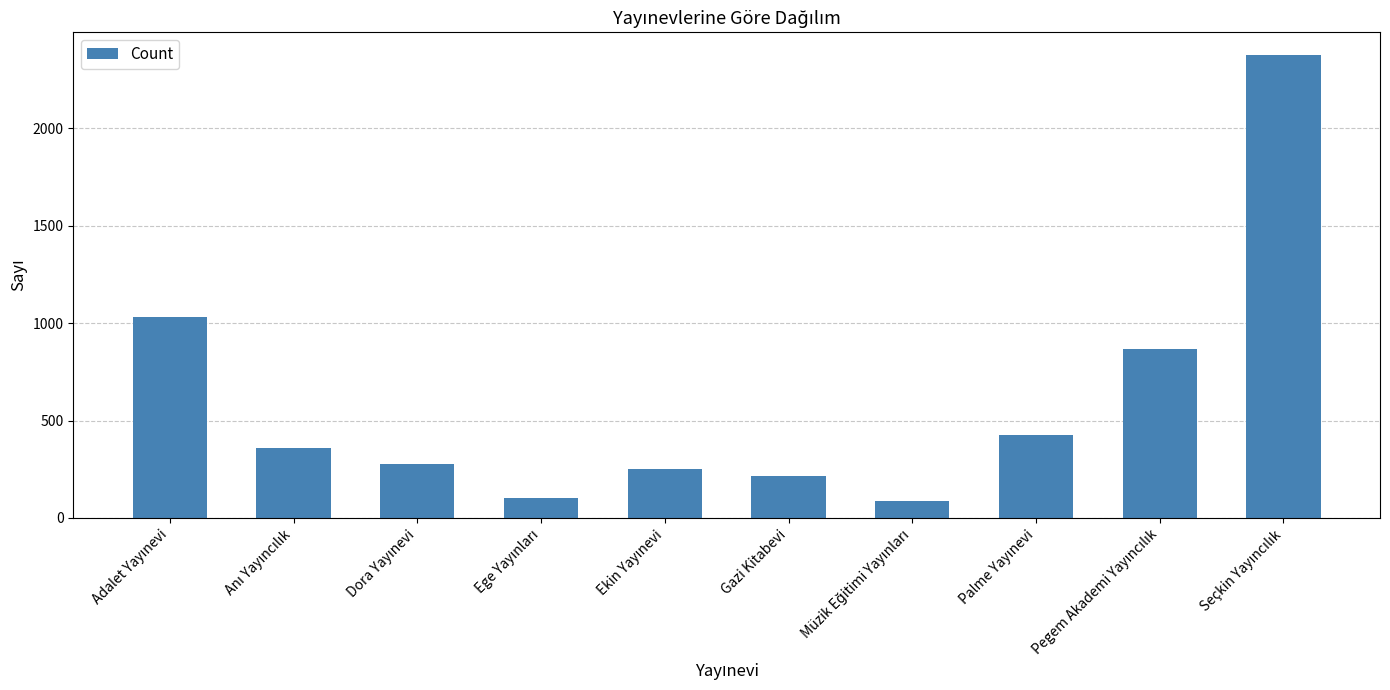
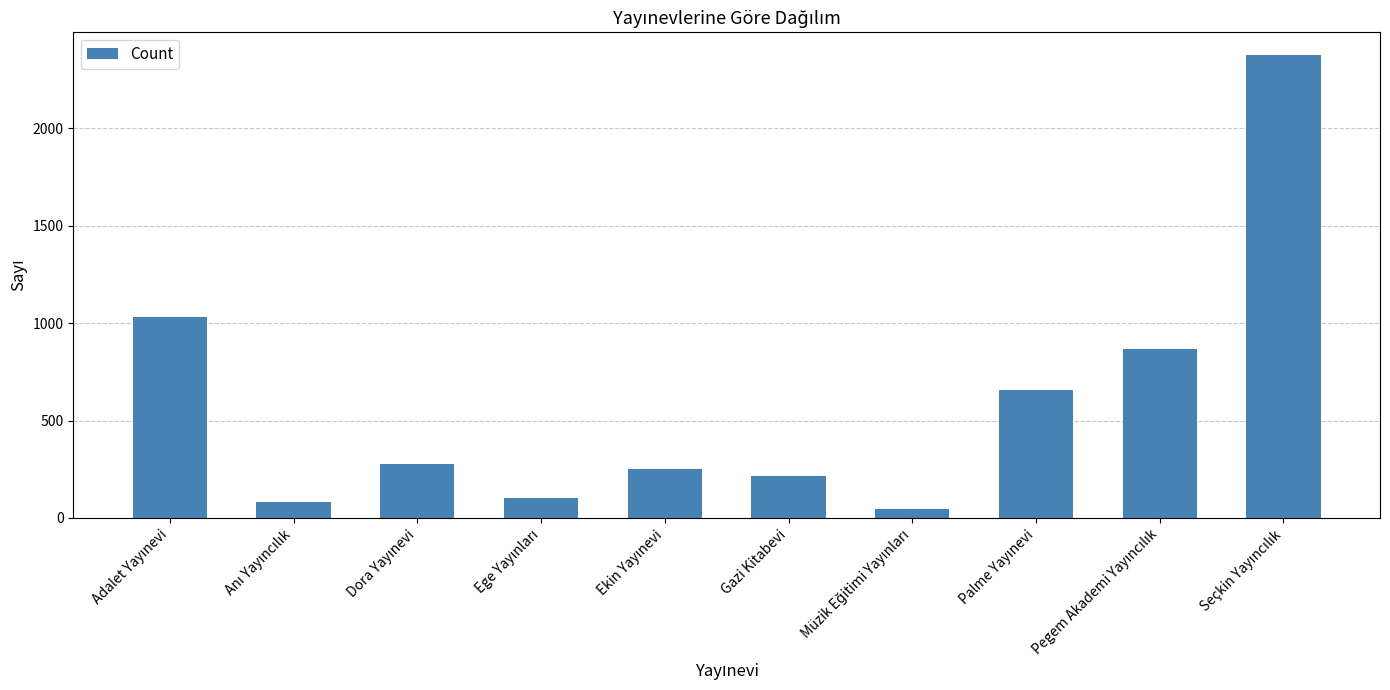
Anı Yayıncılık: 360 -> 80
Müzik Eğitimi Yayınları: 90 -> 40
Palme Yayınevi: 430 -> 660
